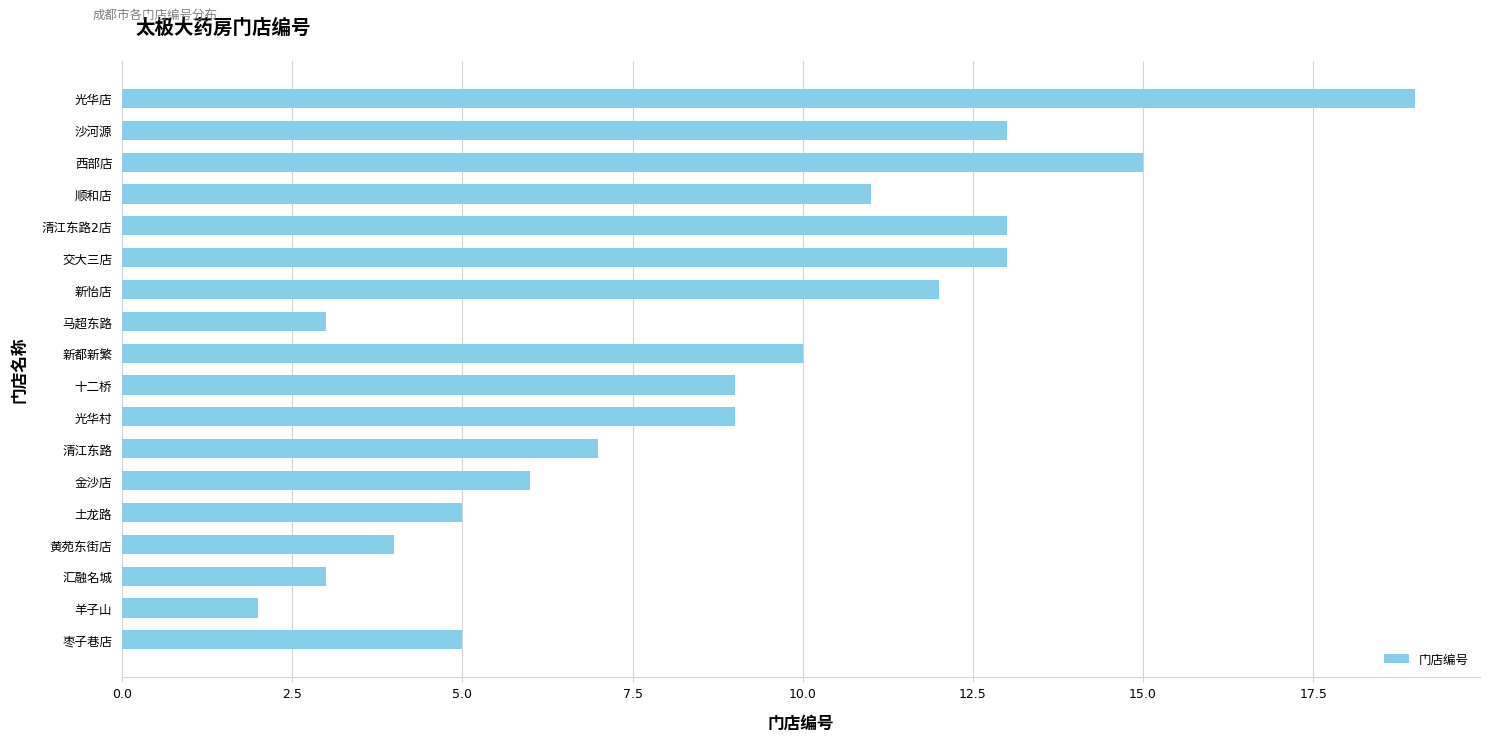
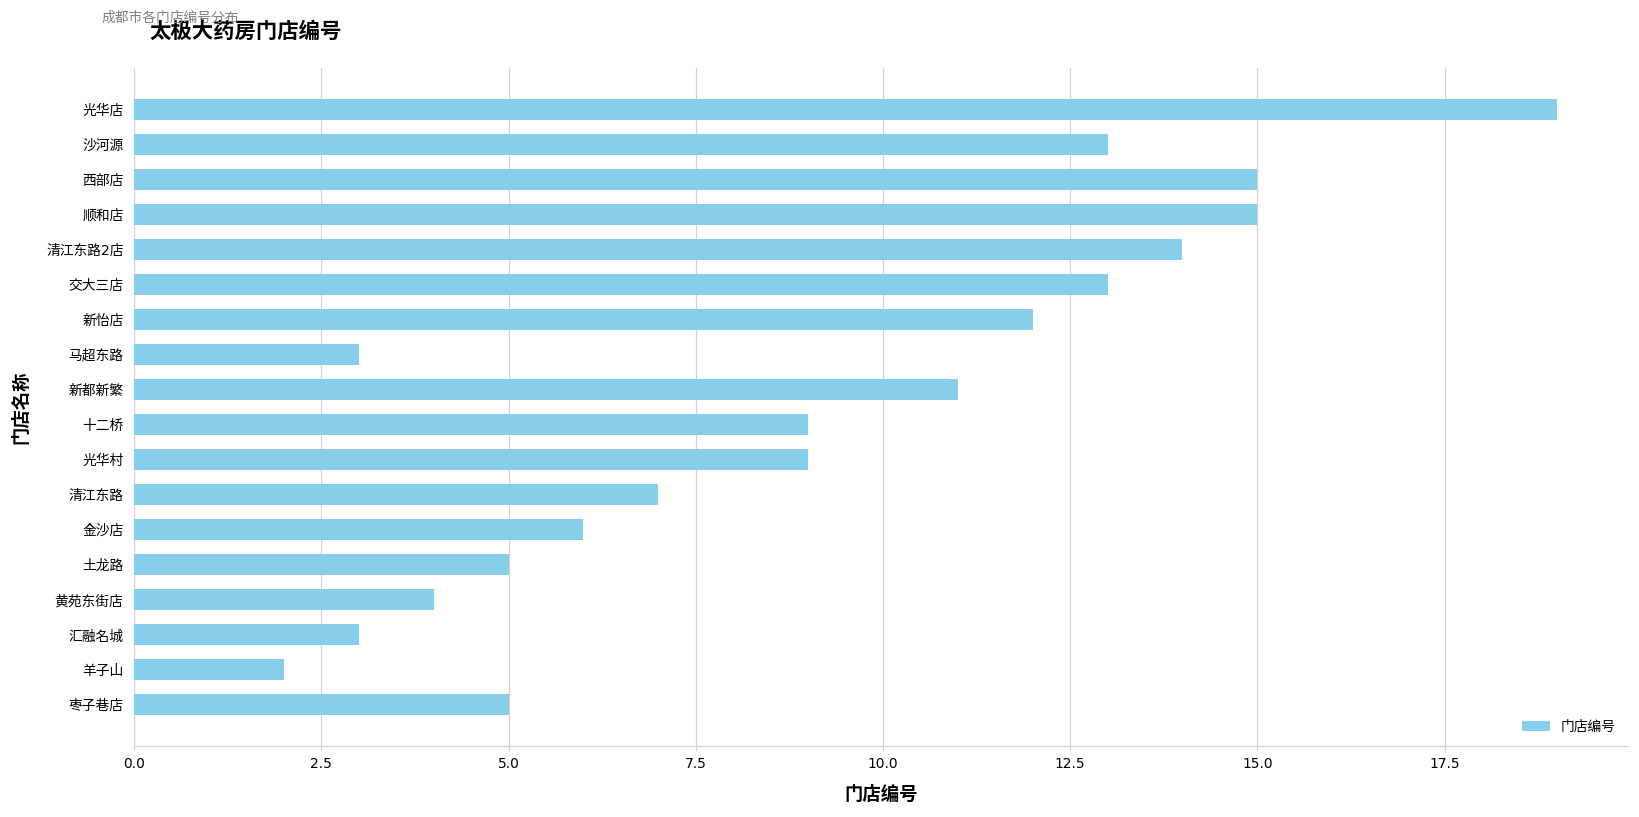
顺和店: 11 -> 15
清江东路2店: 13 -> 14
新都新繁: 10 -> 11
